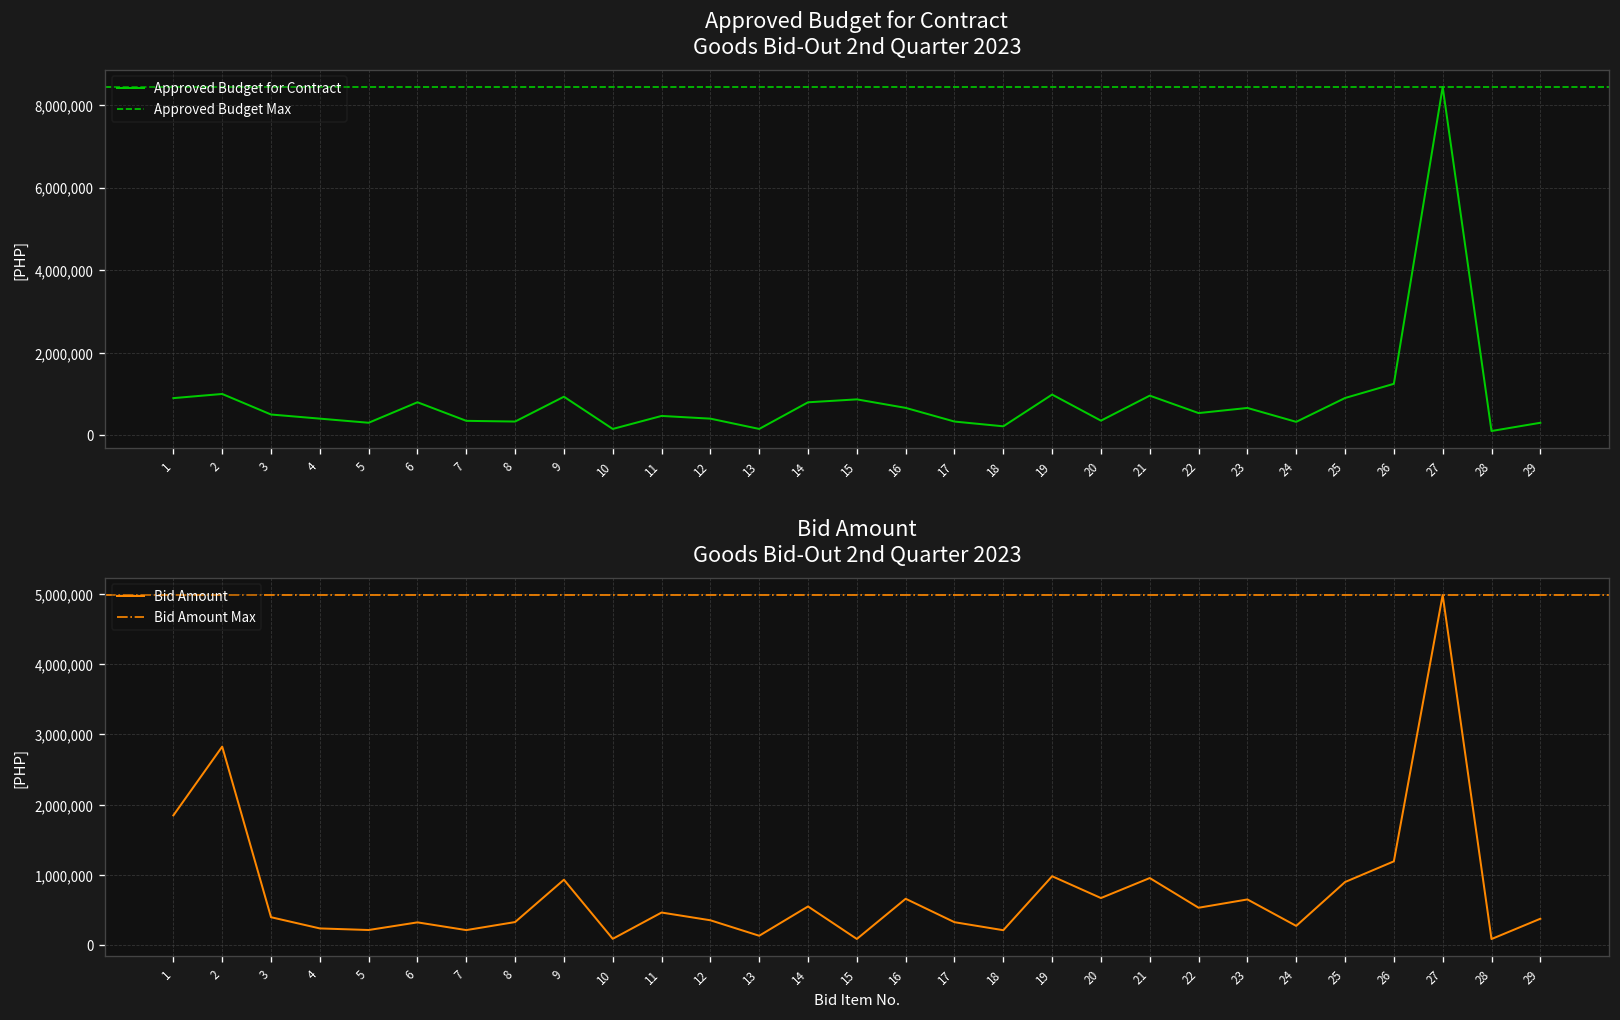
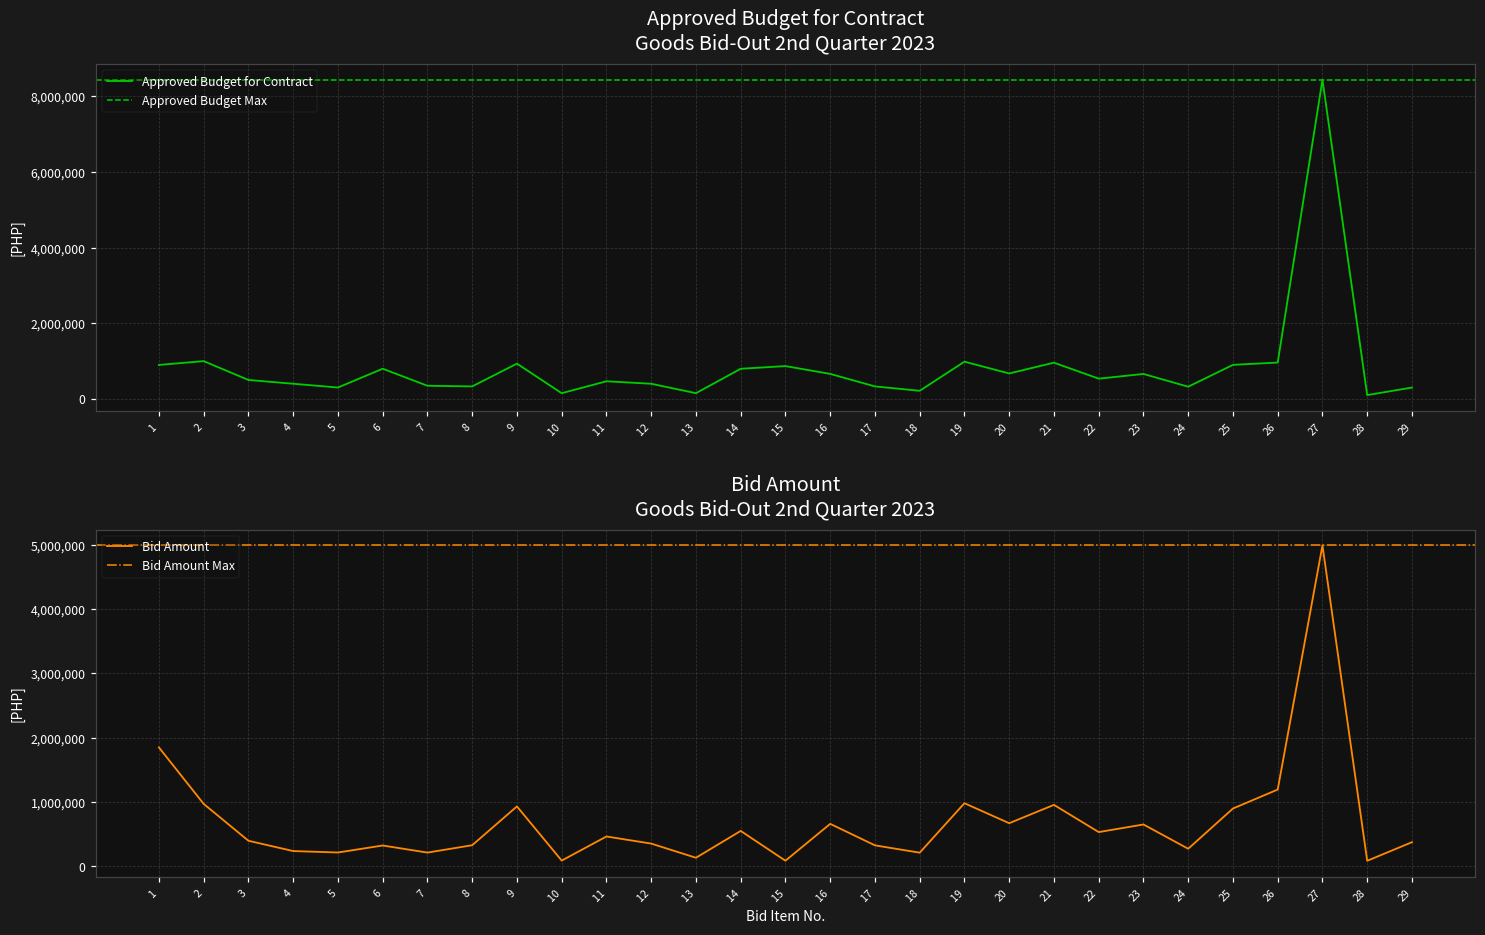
Approved Budget for Contract Goods Bid-Out 2nd Quarter 2023, 20: 400,000 -> 700,000
Approved Budget for Contract Goods Bid-Out 2nd Quarter 2023, 26: 1,200,000 -> 1,000,000
Bid Amount Goods Bid-Out 2nd Quarter 2023, 2: 2,800,000 -> 1,000,000
